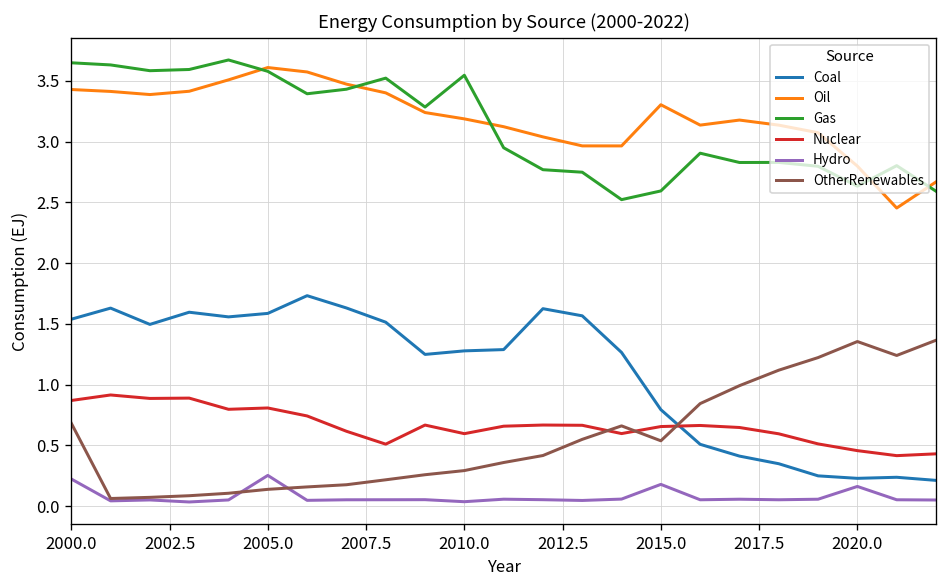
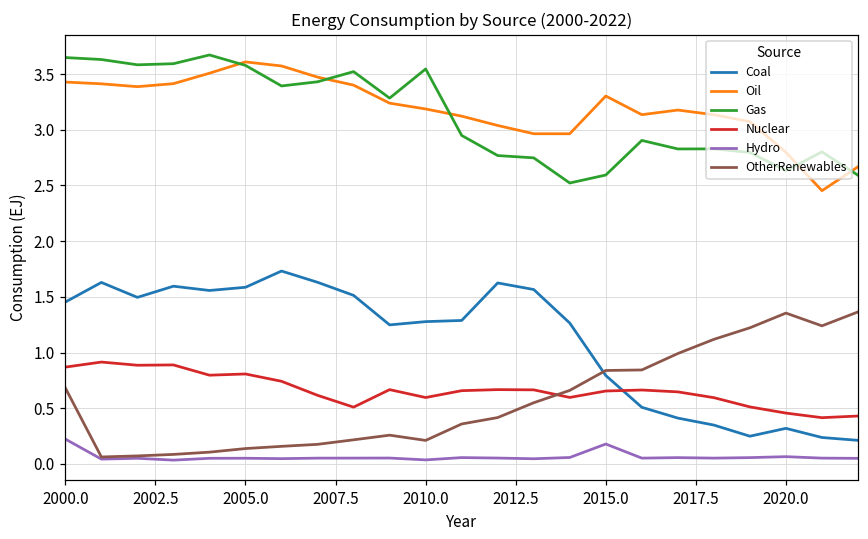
Coal, 2000.0: 1.54 -> 1.45
Hydro, 2005.0: 0.25 -> 0.05
OtherRenewables, 2010.0: 0.29 -> 0.21
OtherRenewables, 2015.0: 0.54 -> 0.84
Coal, 2020.0: 0.23 -> 0.32
Hydro, 2020.0: 0.16 -> 0.06
